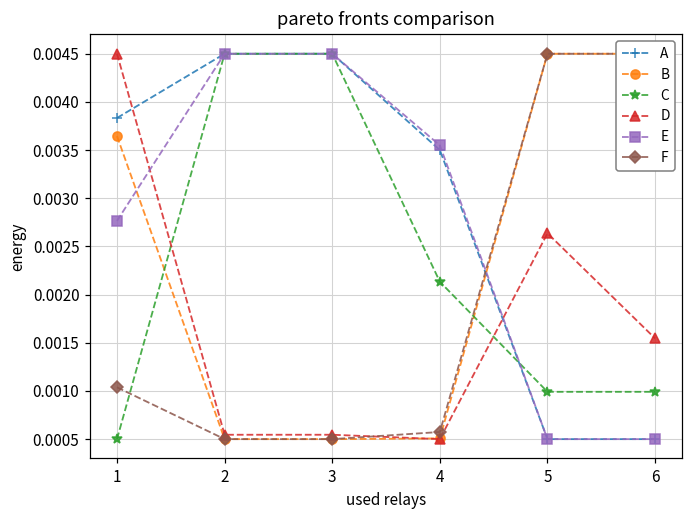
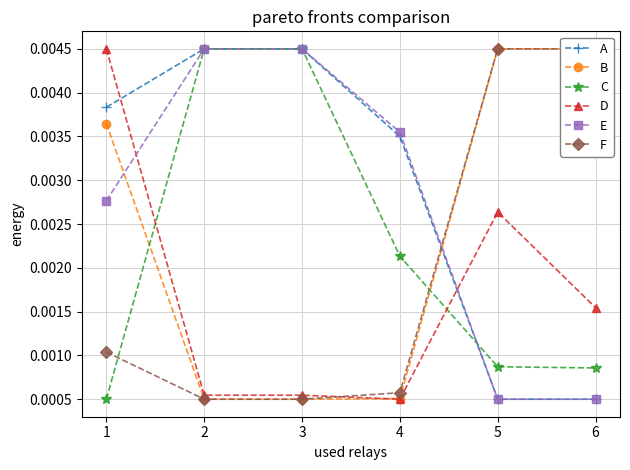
C, 5: 0.0010 -> 0.0009
C, 6: 0.0010 -> 0.0009
